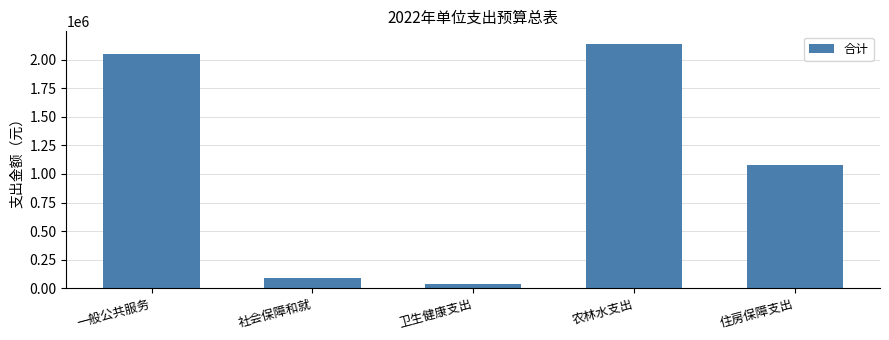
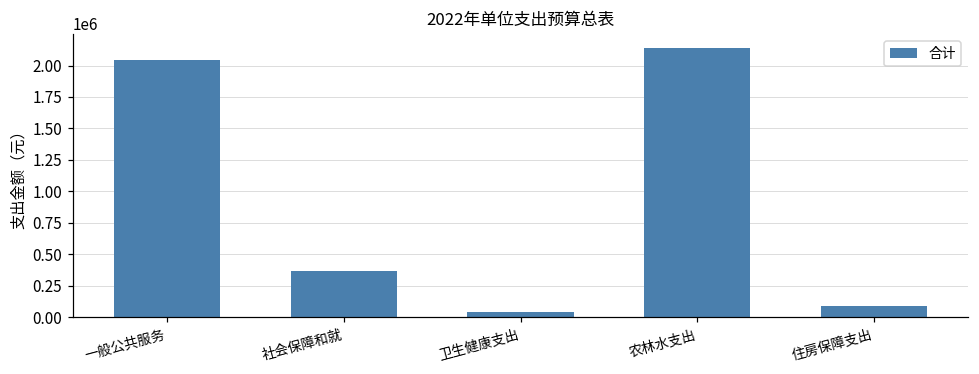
社会保障和就: 90000 -> 360000
住房保障支出: 1070000 -> 80000
